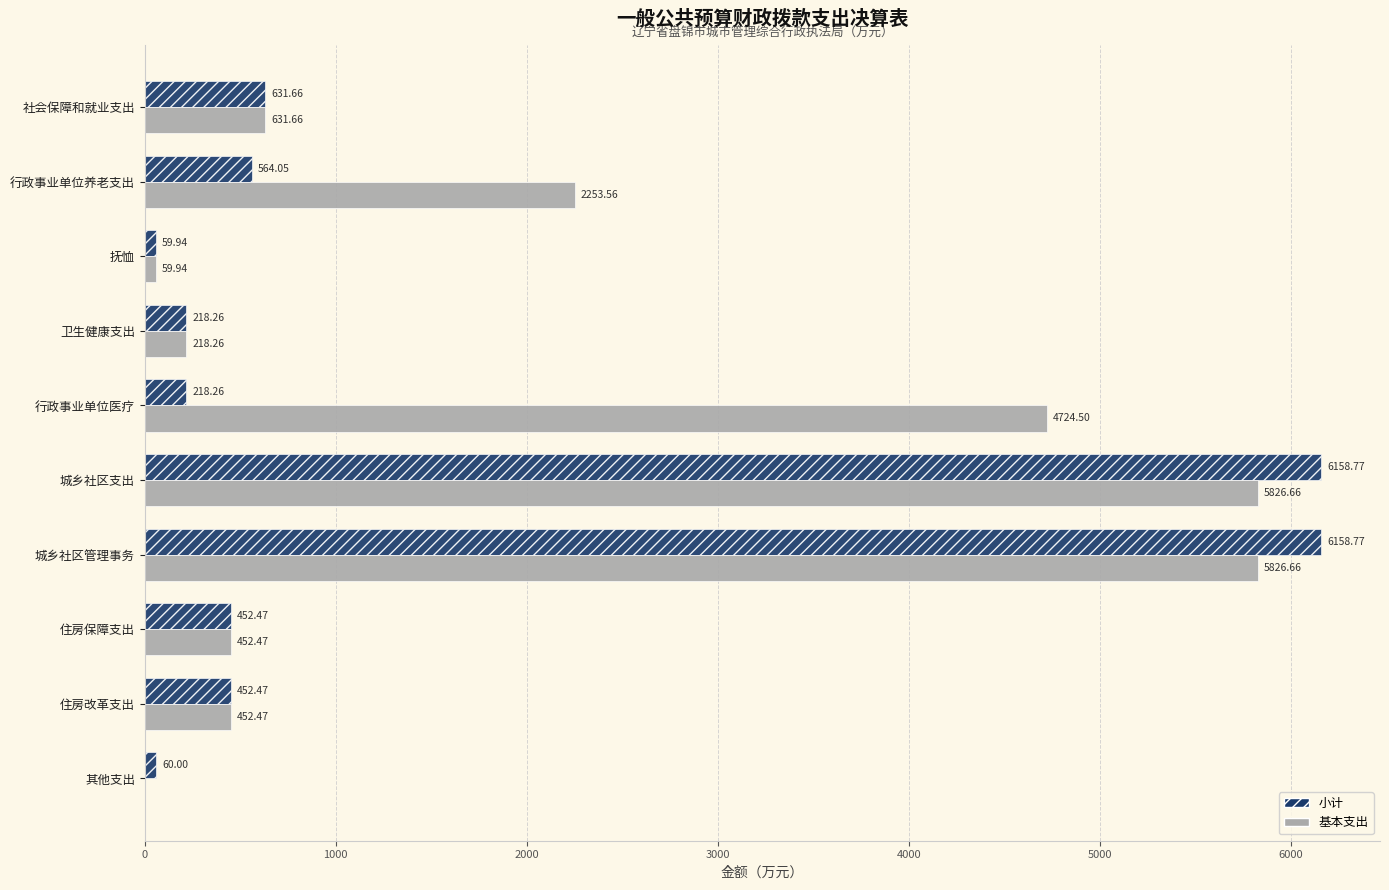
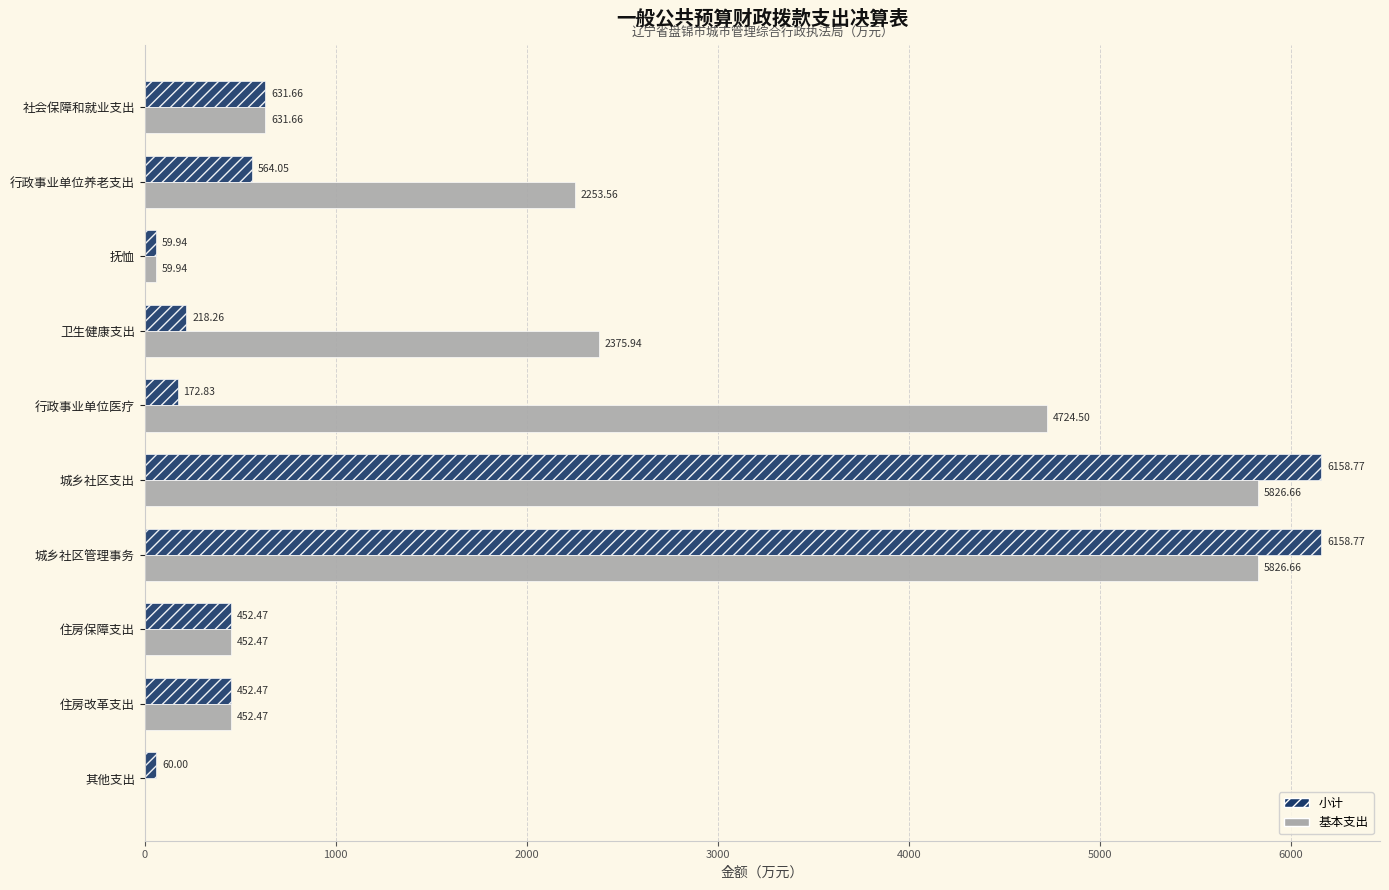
基本支出, 卫生健康支出: 218.26 -> 2375.94
小计, 行政事业单位医疗: 218.26 -> 172.83
